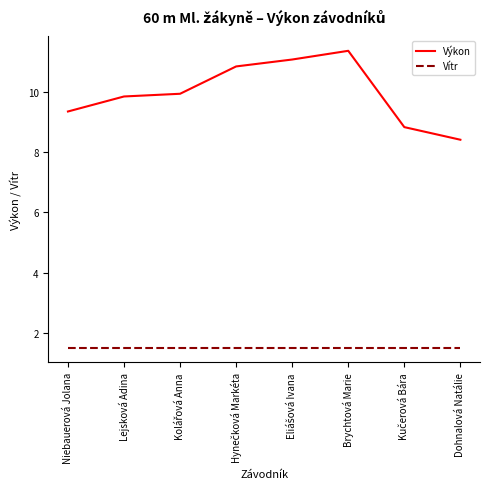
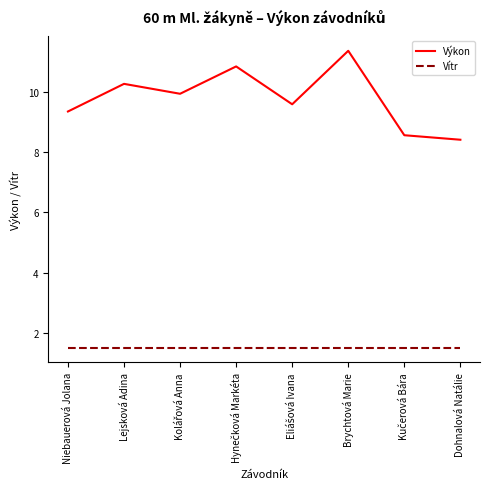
Výkon, Lejsková Adina: 9.9 -> 10.3
Výkon, Eliášová Ivana: 11.1 -> 9.6
Výkon, Kučerová Bára: 8.8 -> 8.6
